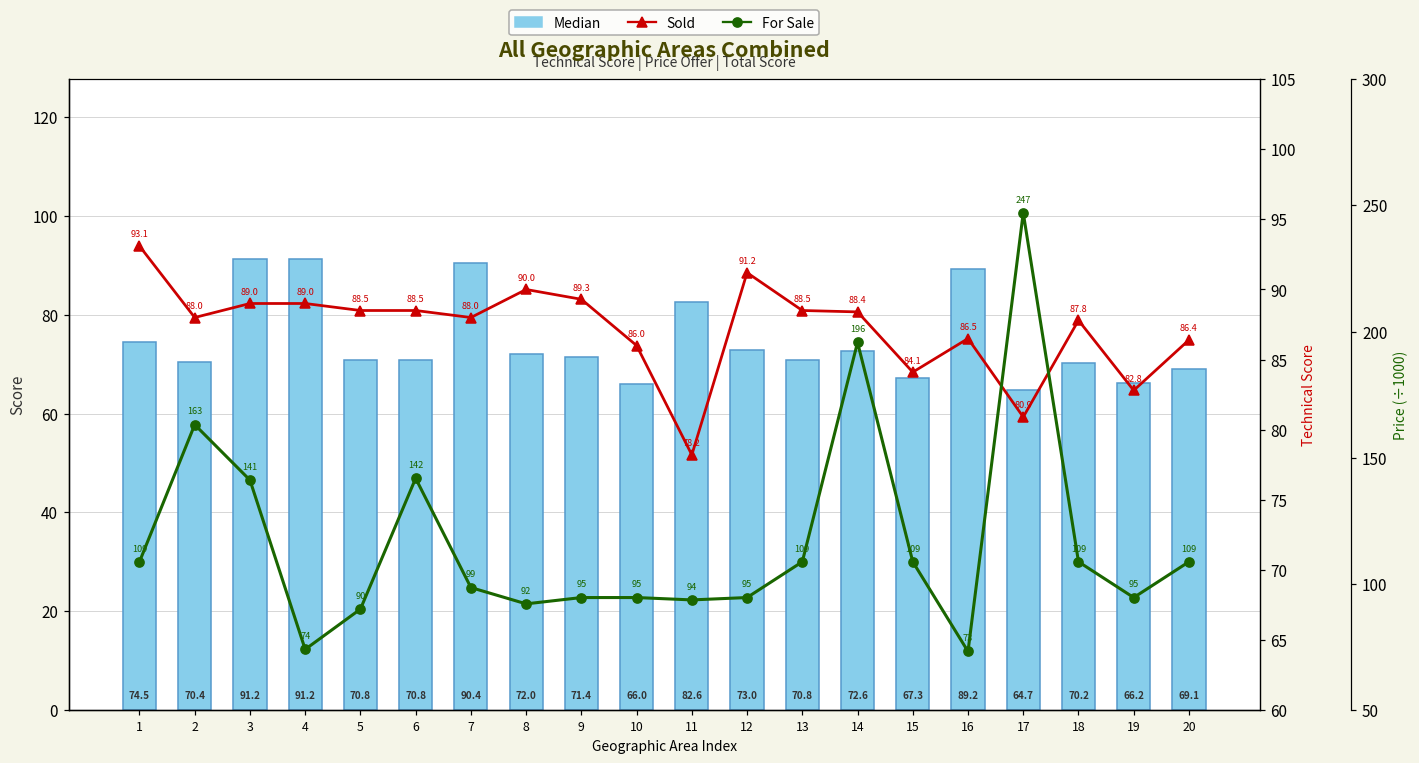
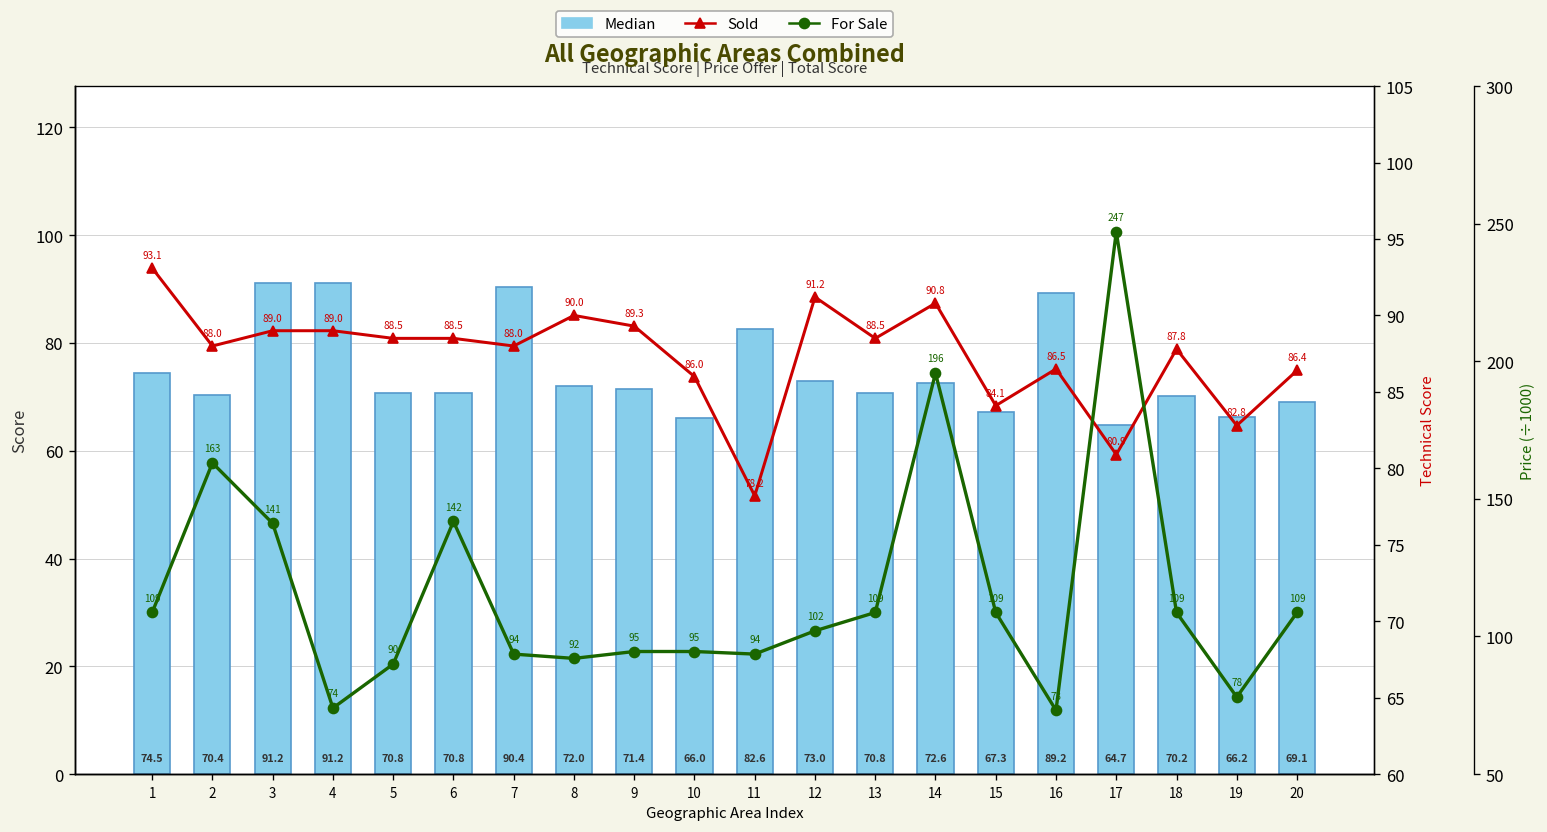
Sold, 14: 88.4 -> 90.8
For Sale, 7: 99 -> 94
For Sale, 12: 95 -> 102
For Sale, 19: 95 -> 78
